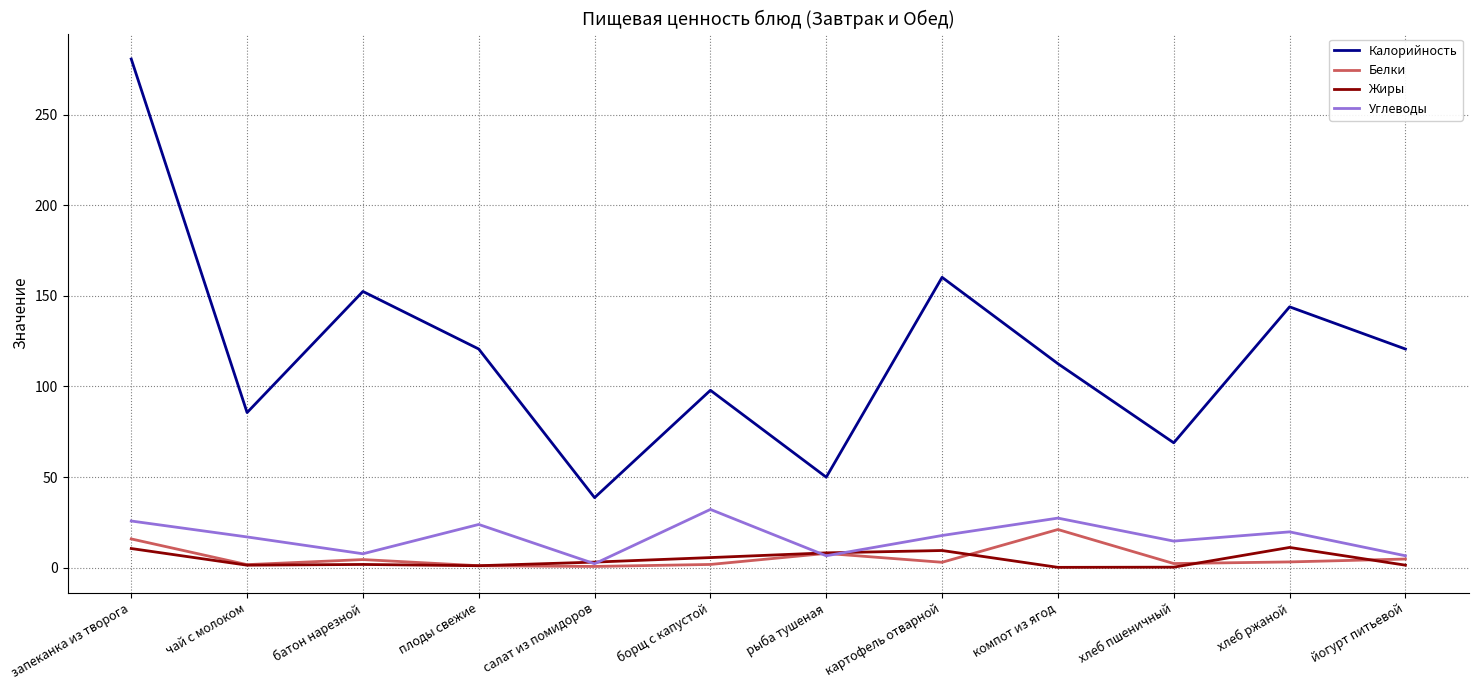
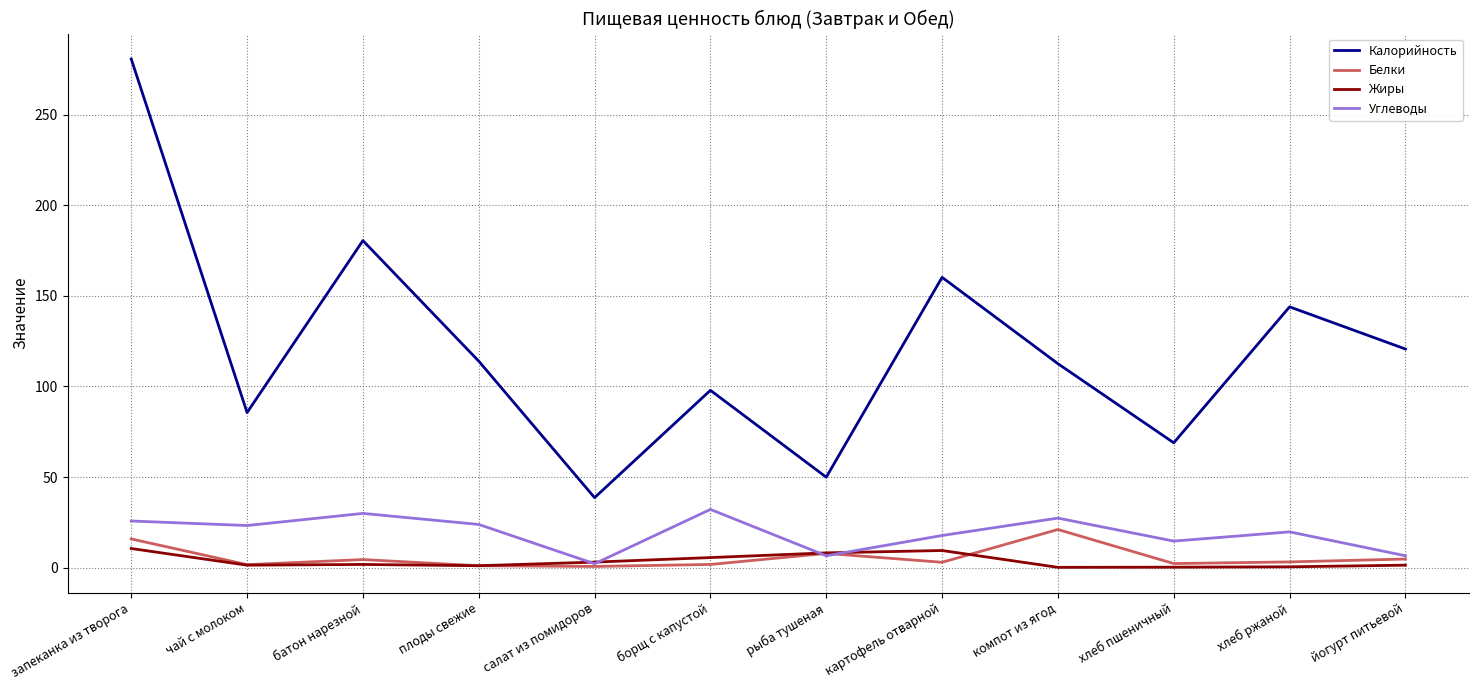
Углеводы, чай с молоком: 17 -> 23
Калорийность, батон нарезной: 153 -> 181
Углеводы, батон нарезной: 8 -> 30
Калорийность, плоды свежие: 121 -> 114
Жиры, хлеб ржаной: 11 -> 0
